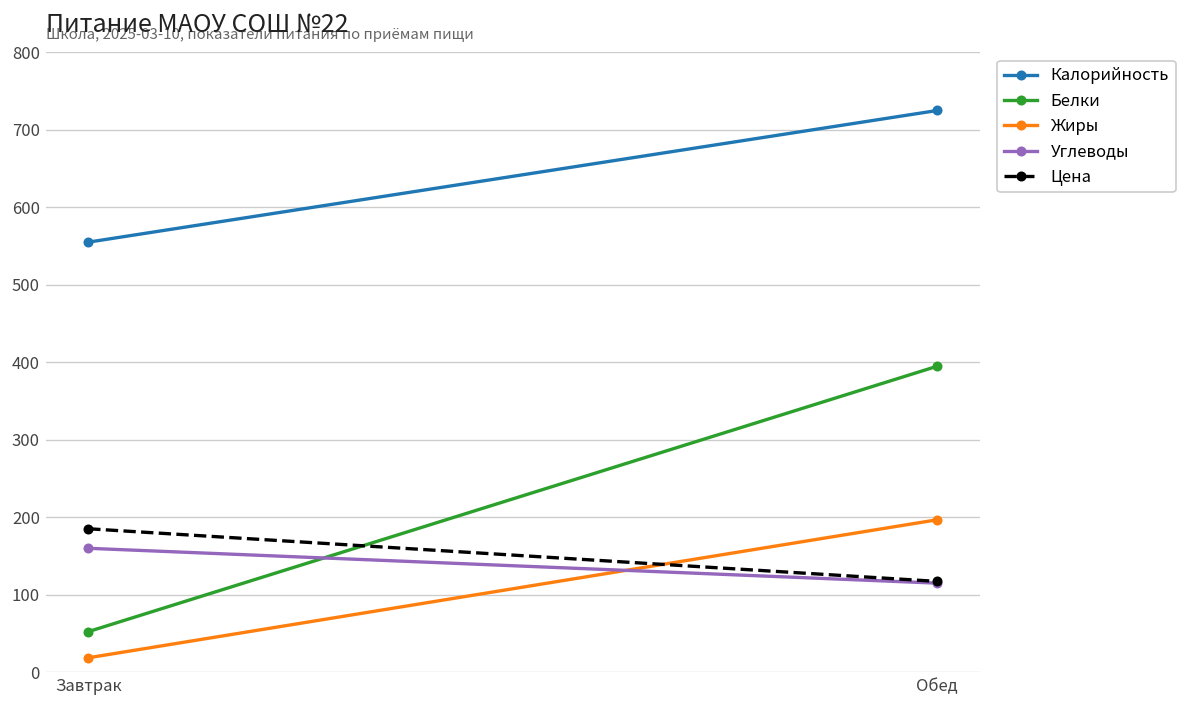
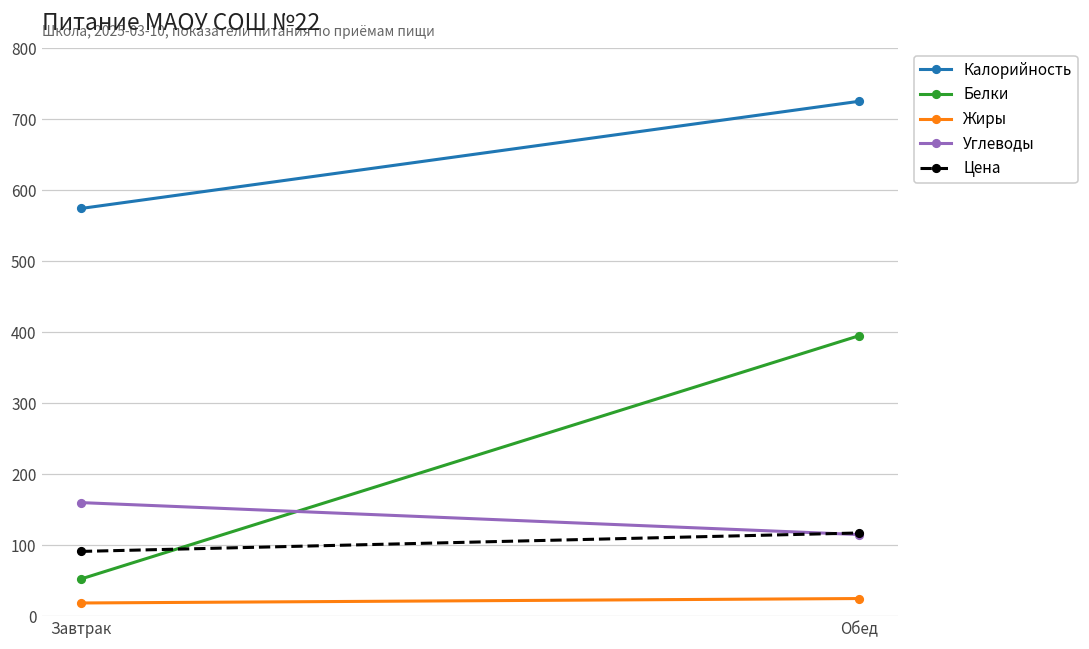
Калорийность, Завтрак: 560 -> 570
Цена, Завтрак: 190 -> 90
Жиры, Обед: 200 -> 20
